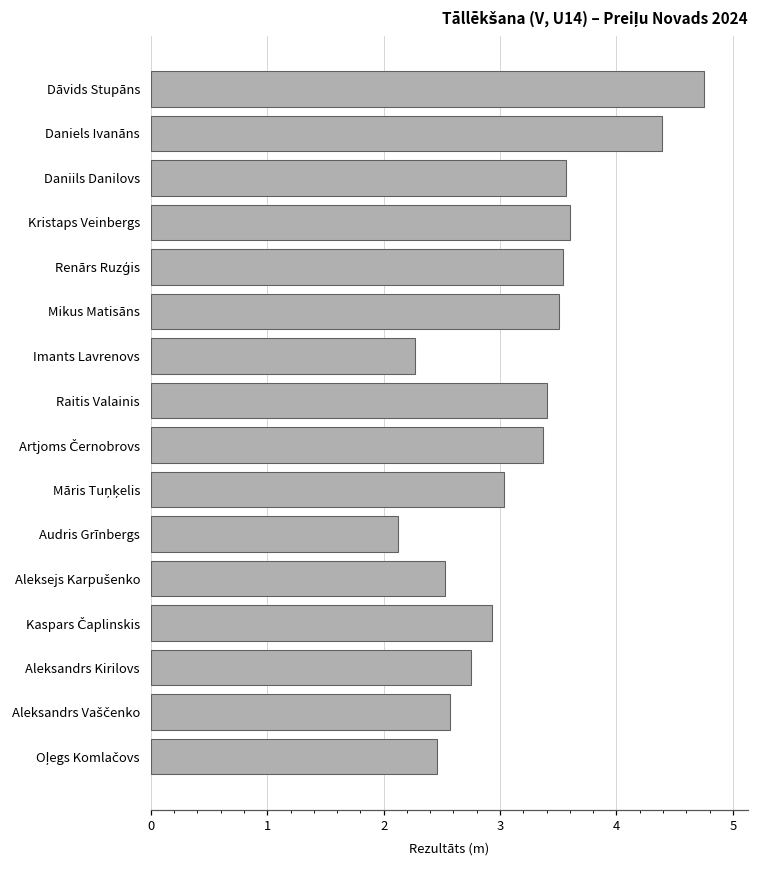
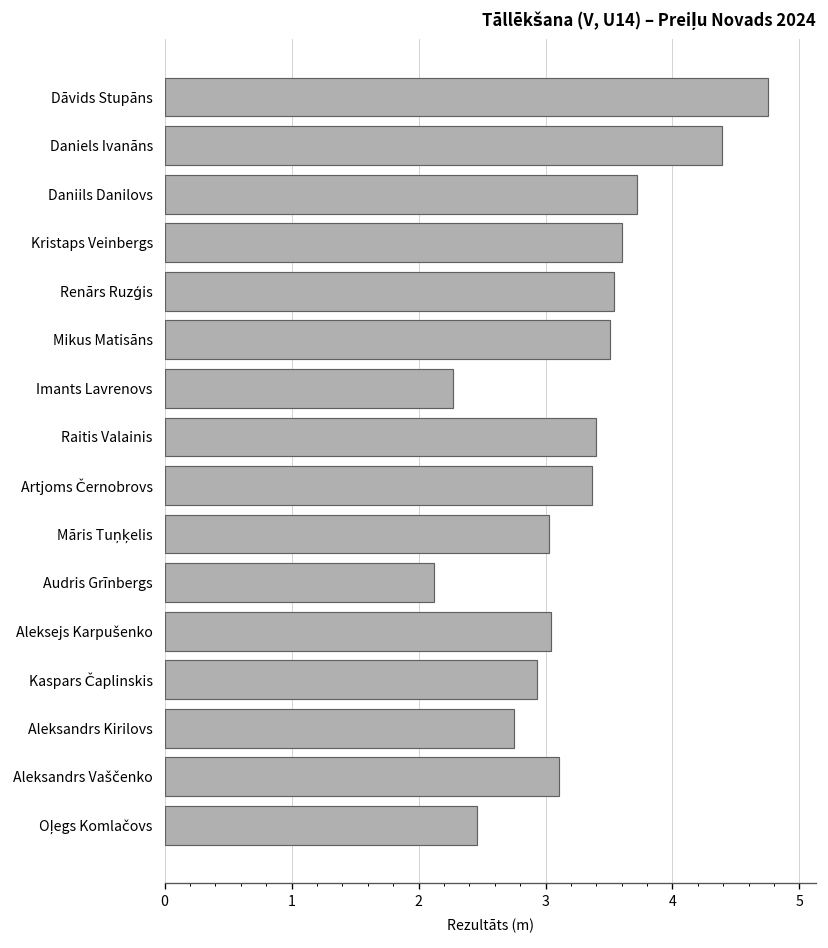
Daniils Danilovs: 3.57 -> 3.72
Aleksejs Karpušenko: 2.53 -> 3.04
Aleksandrs Vaščenko: 2.57 -> 3.11
